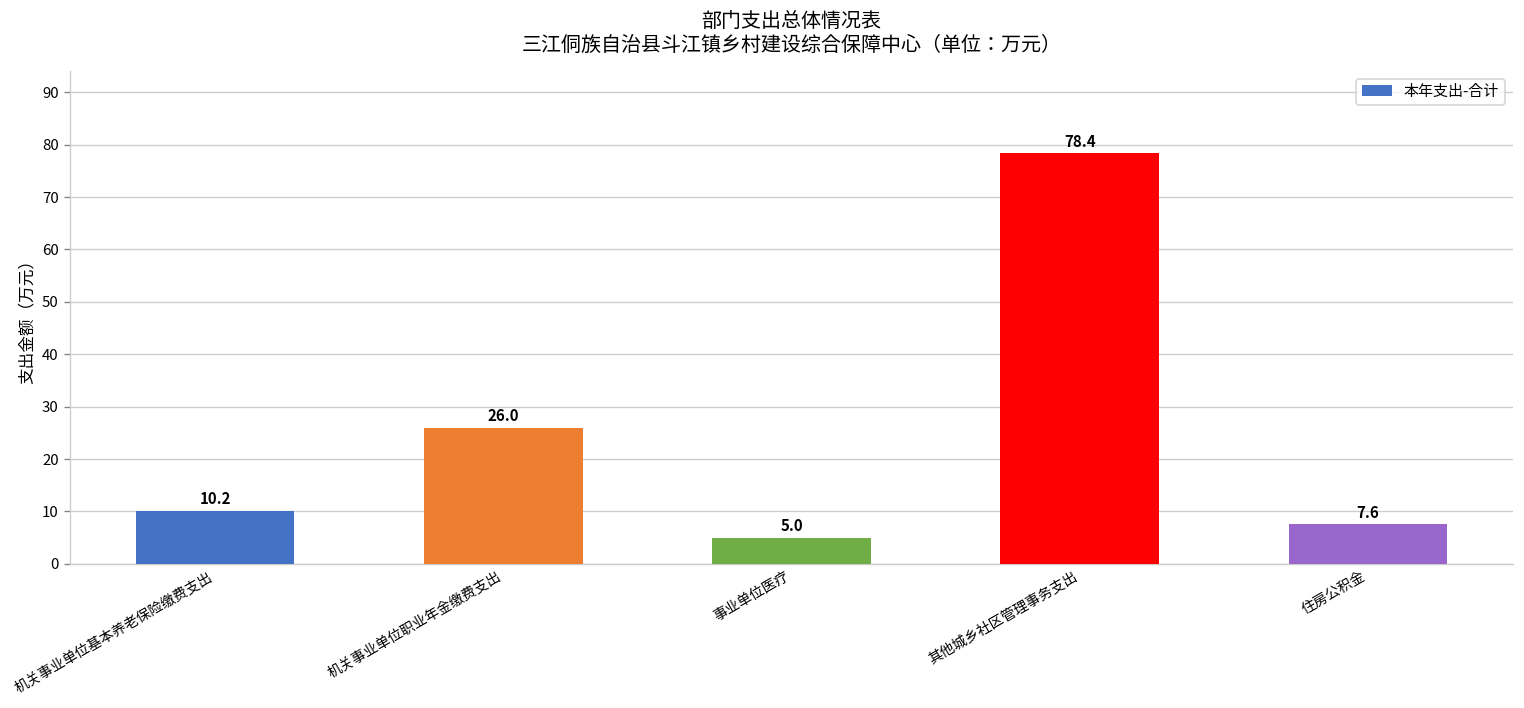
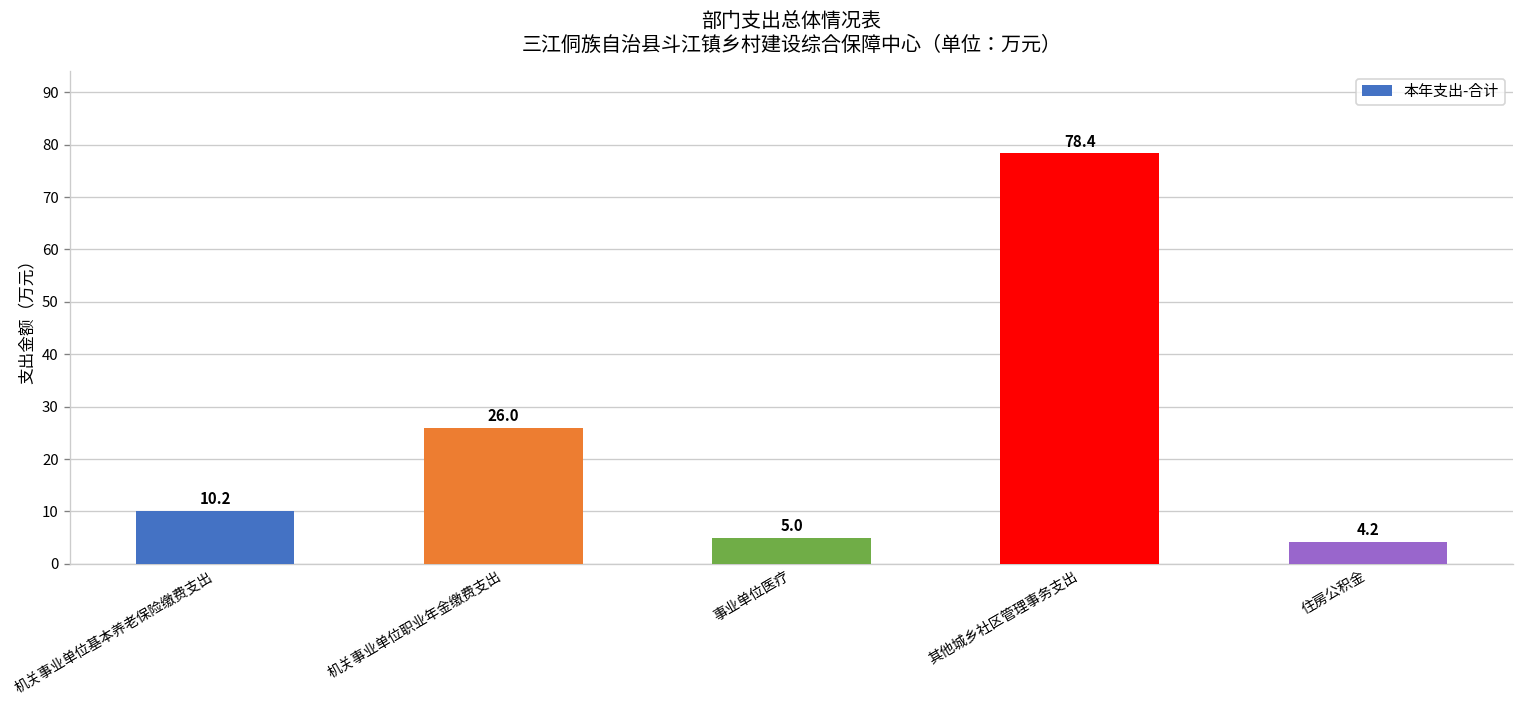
住房公积金: 7.6 -> 4.2
